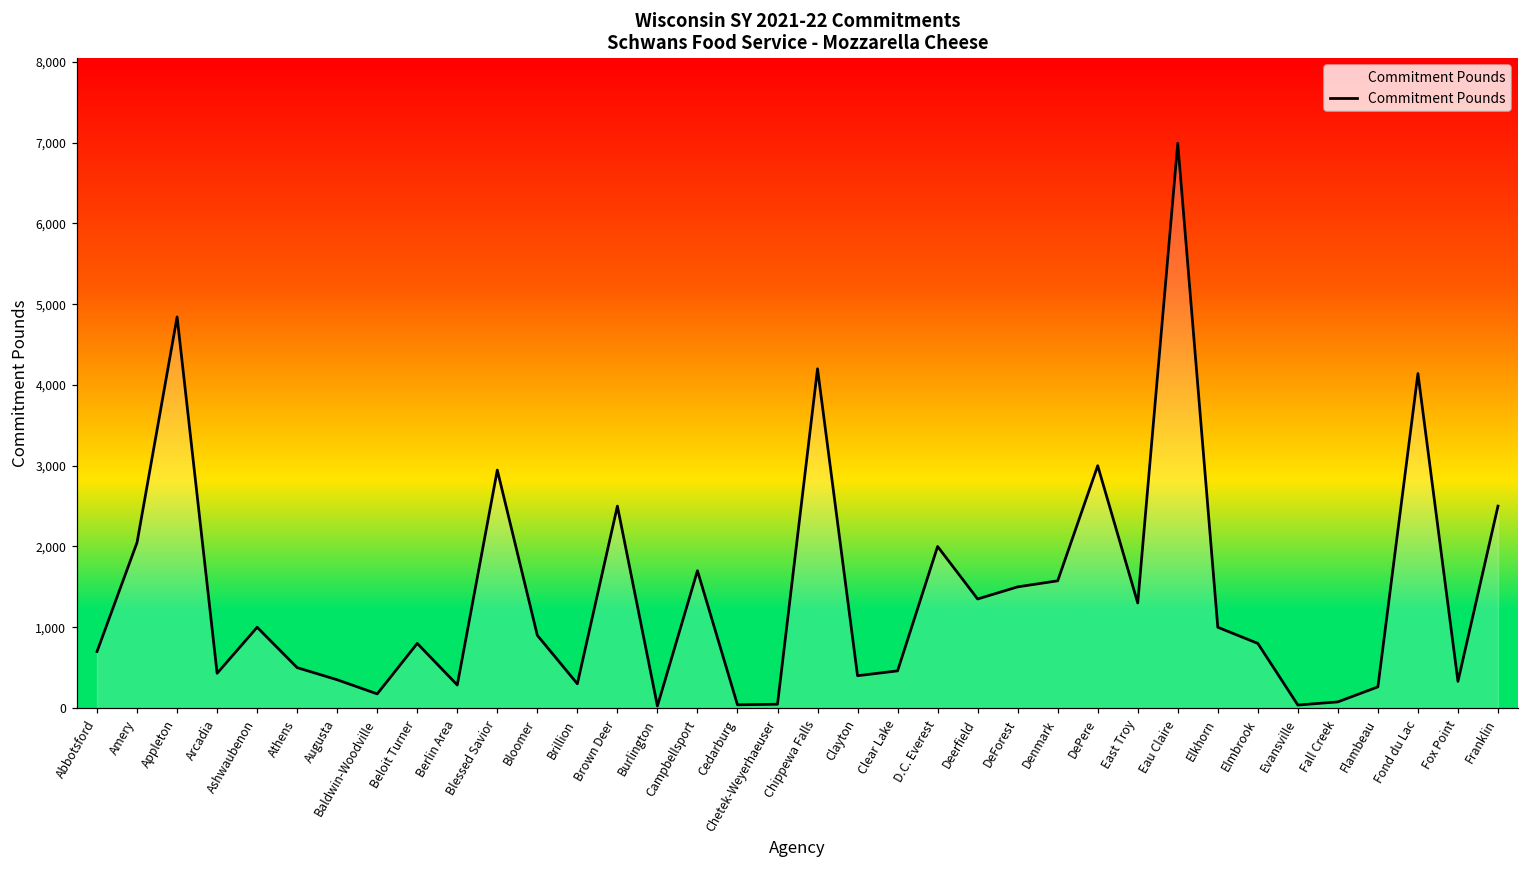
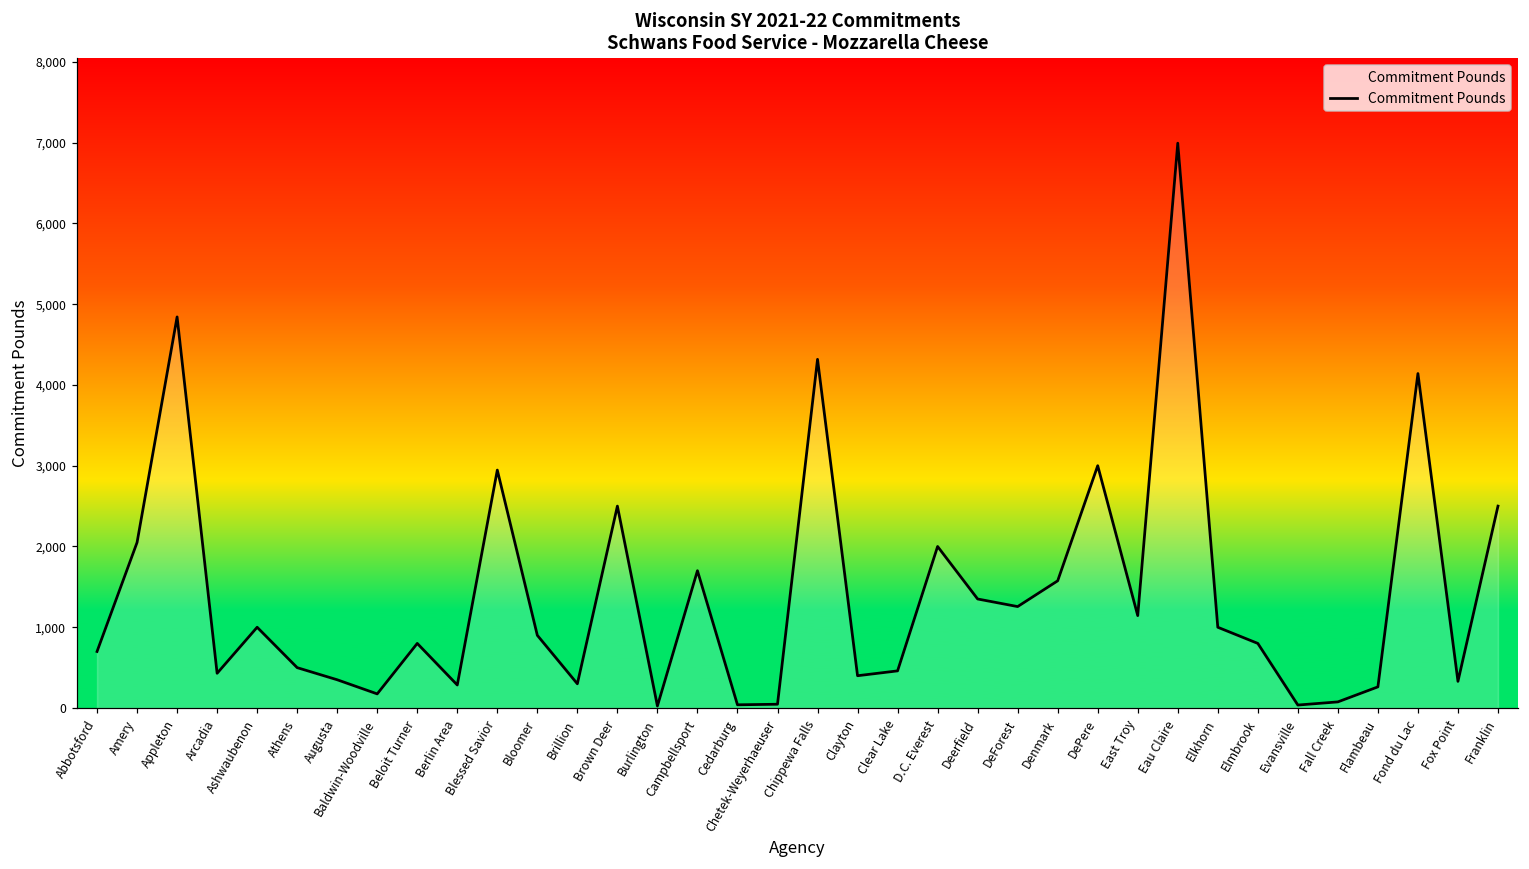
Chippewa Falls: 4,200 -> 4,300
DeForest: 1,500 -> 1,300
East Troy: 1,300 -> 1,100
